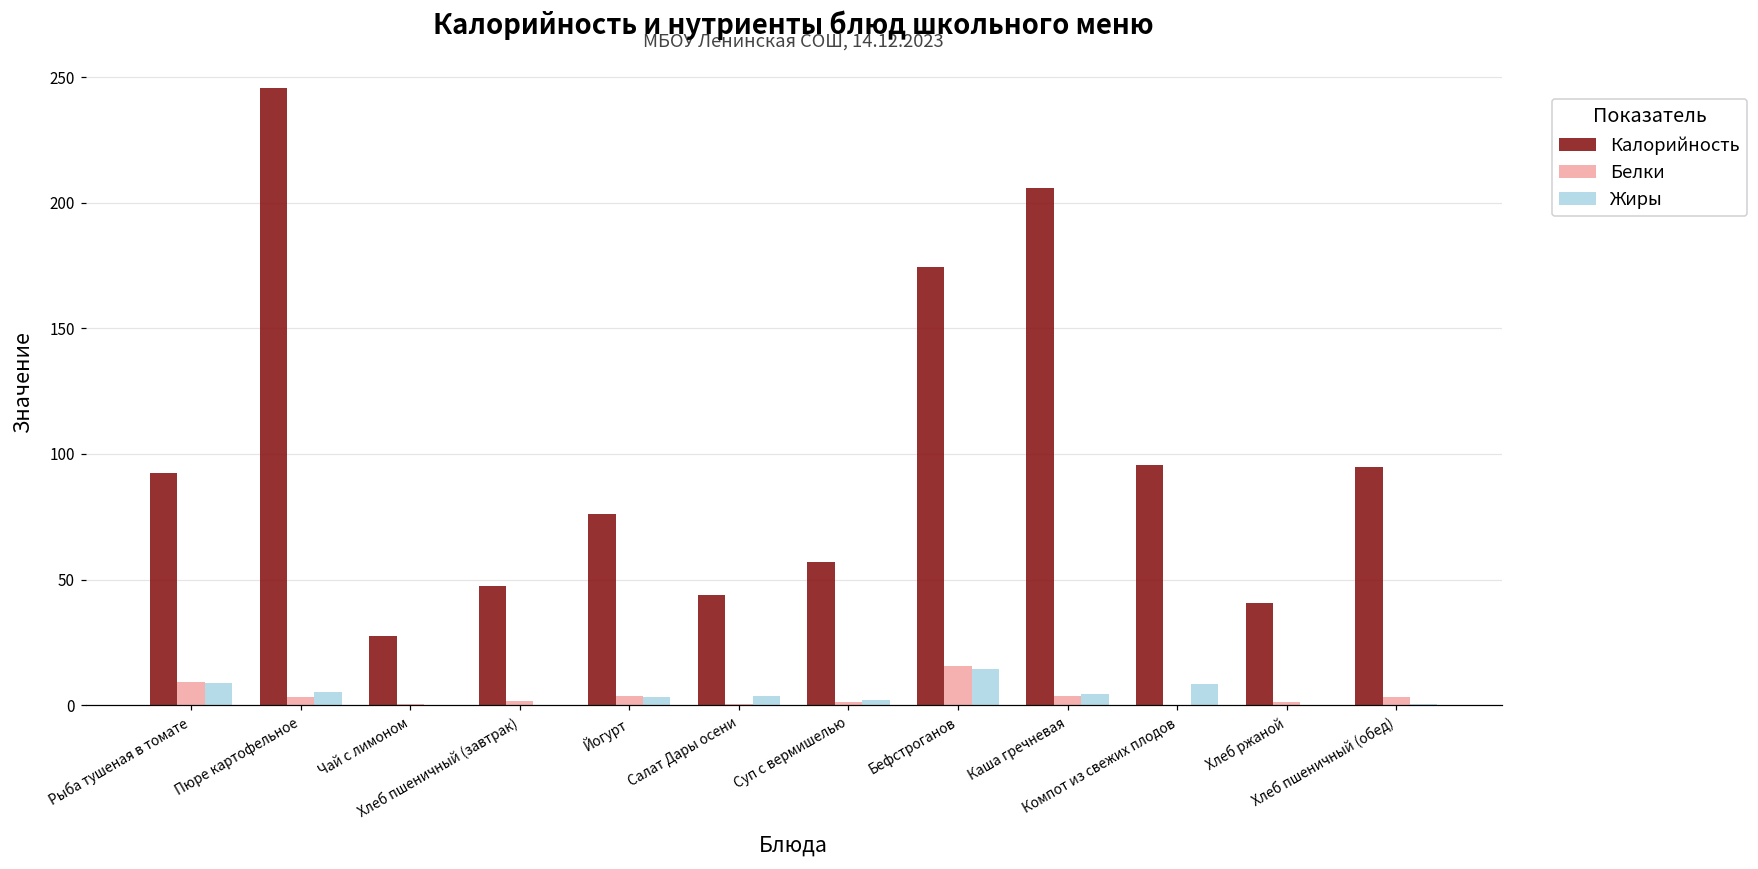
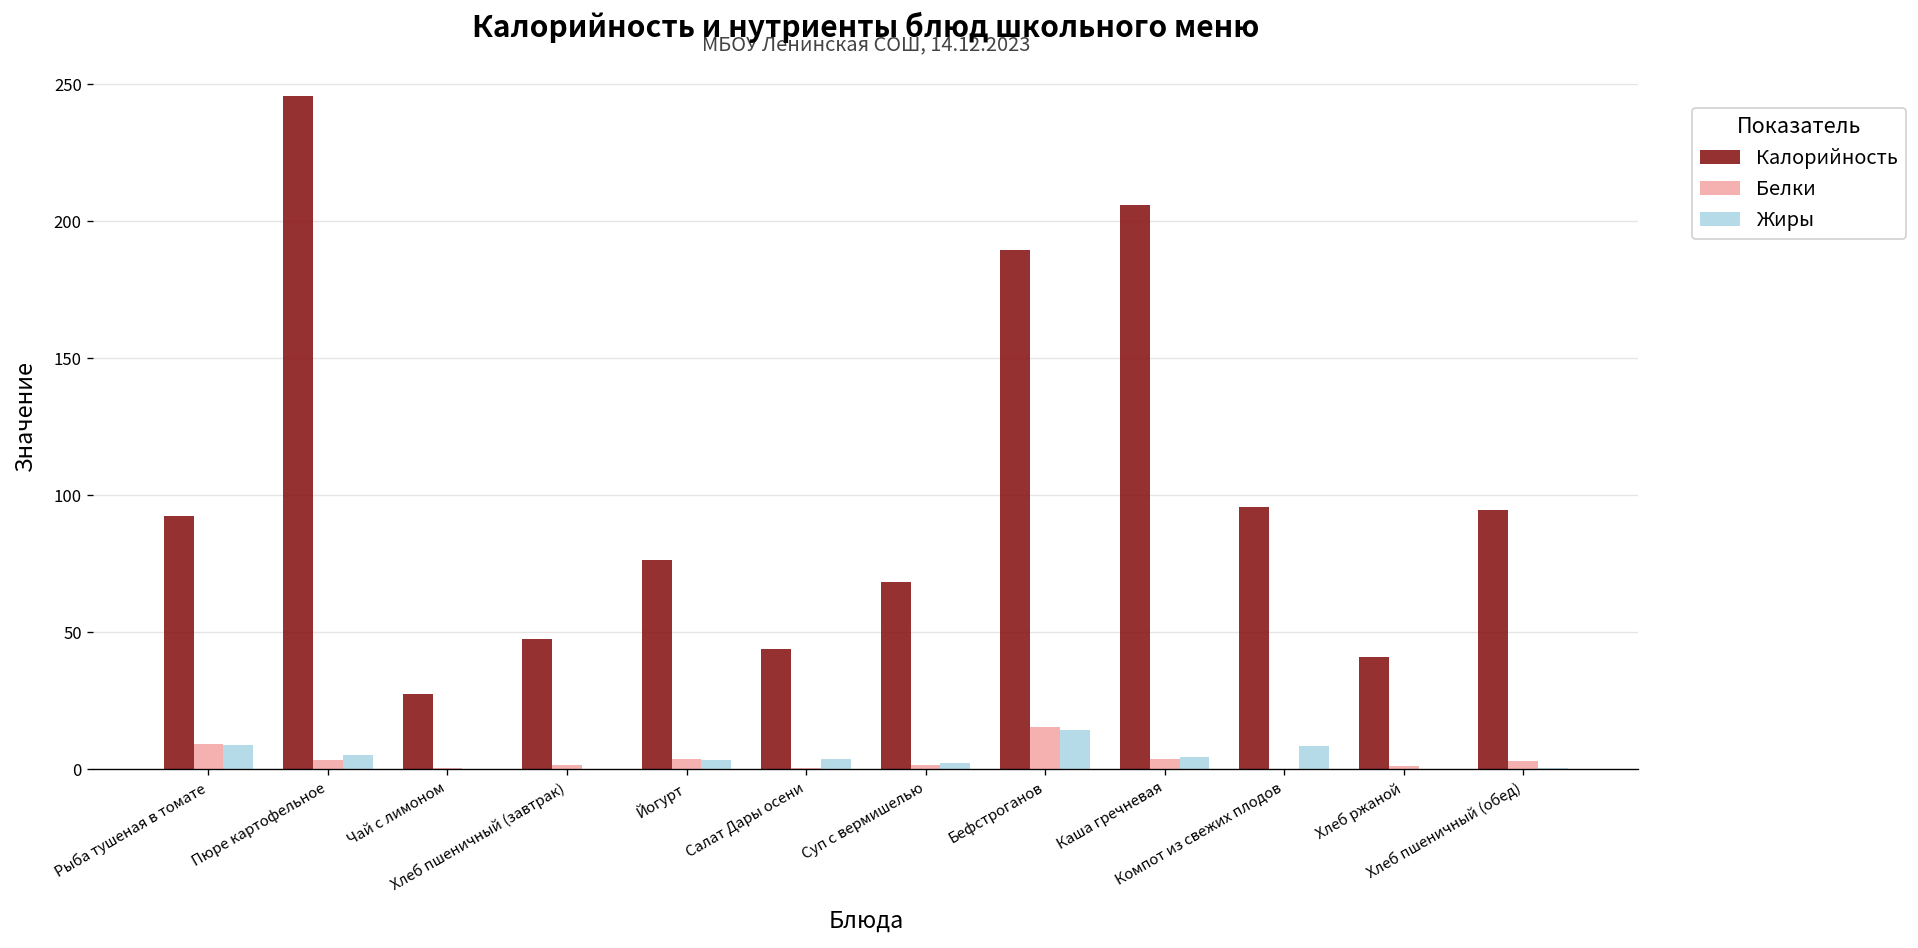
Калорийность, Суп с вермишелью: 57 -> 68
Калорийность, Бефстроганов: 174 -> 190
